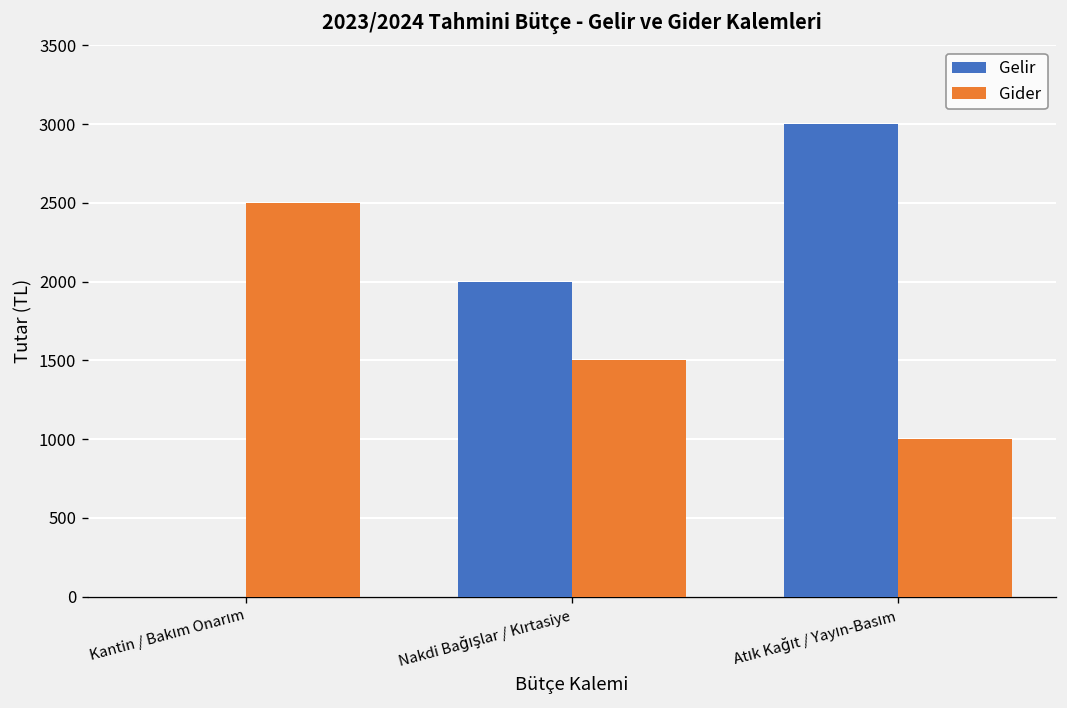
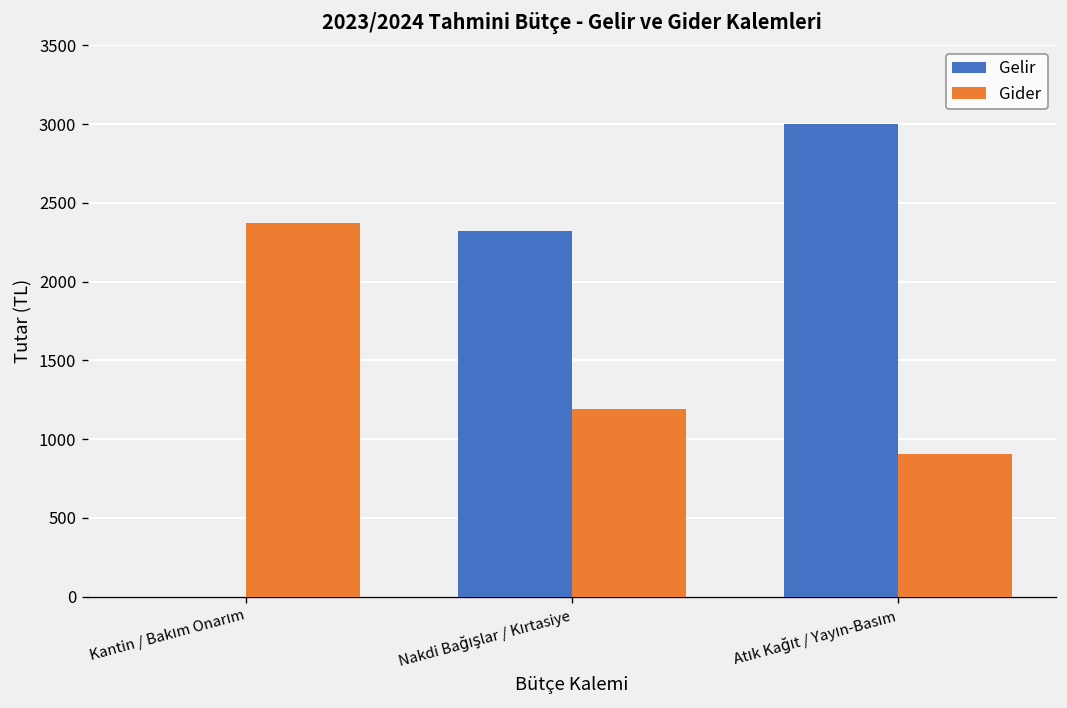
Gider, Kantin / Bakım Onarım: 2500 -> 2370
Gelir, Nakdi Bağışlar / Kırtasiye: 2000 -> 2320
Gider, Nakdi Bağışlar / Kırtasiye: 1500 -> 1190
Gider, Atık Kağıt / Yayın-Basım: 1000 -> 910
